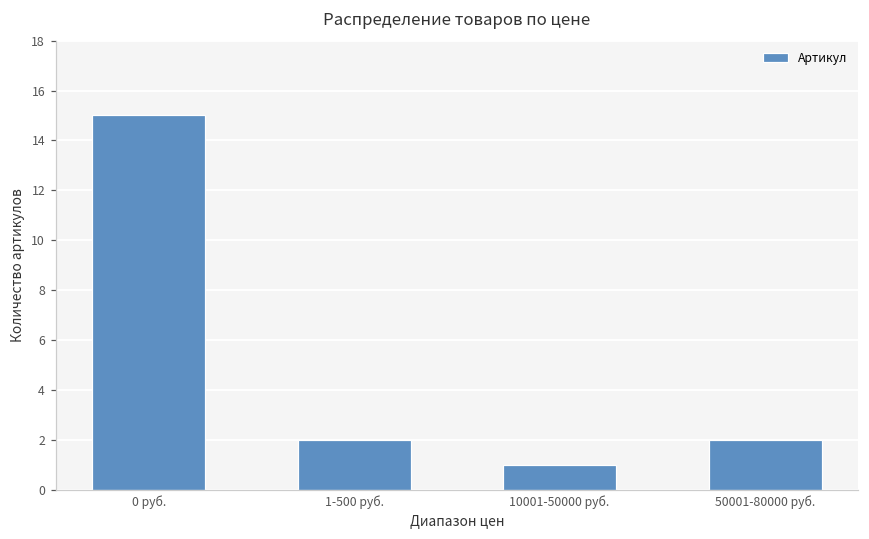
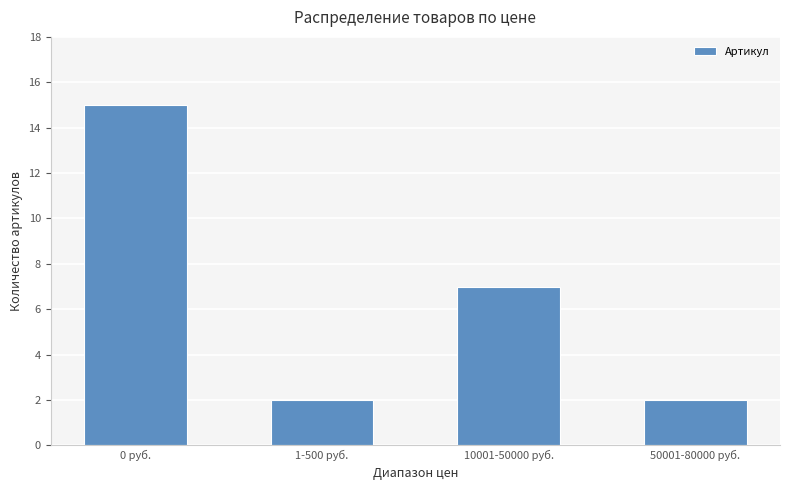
10001-50000 руб.: 1 -> 7
